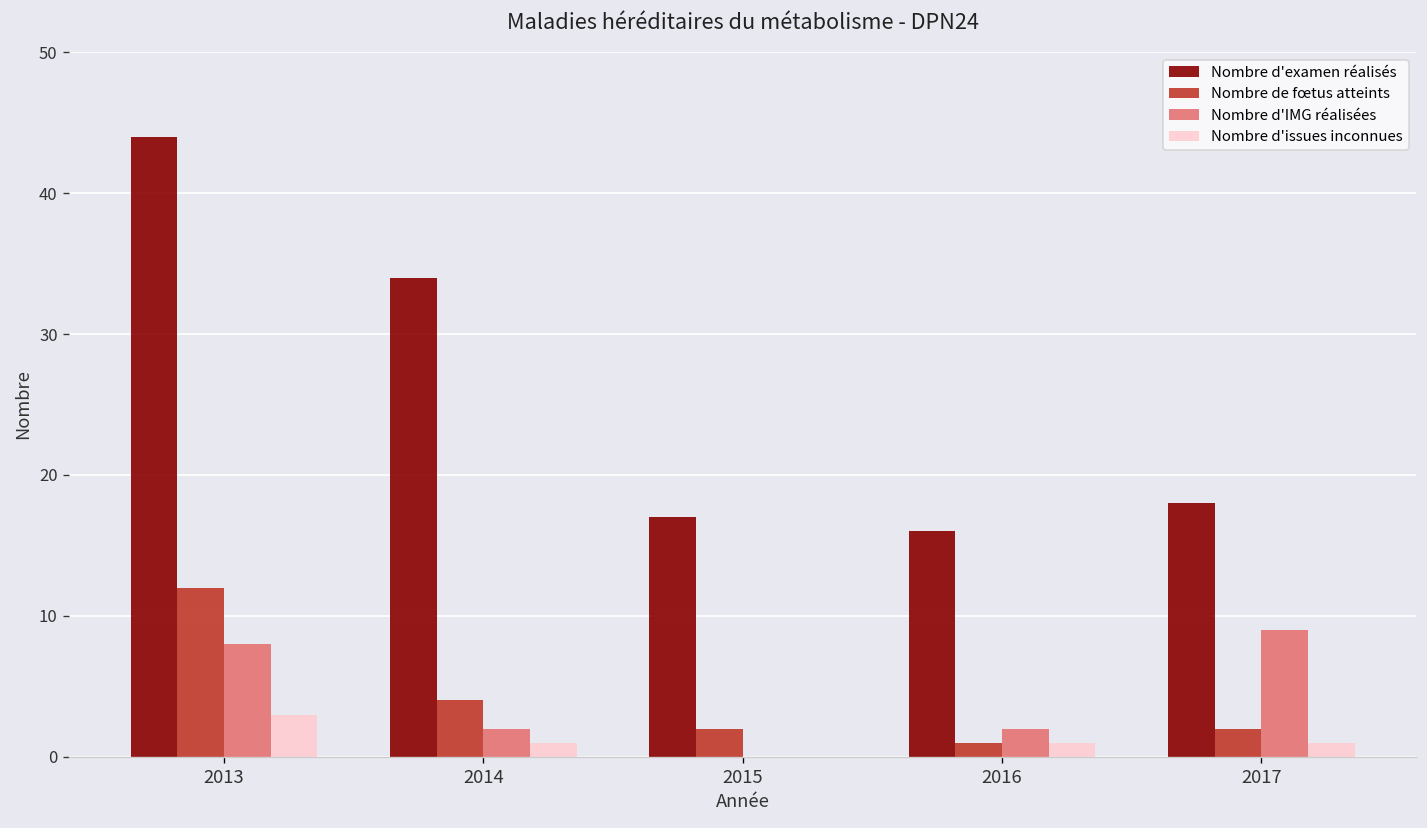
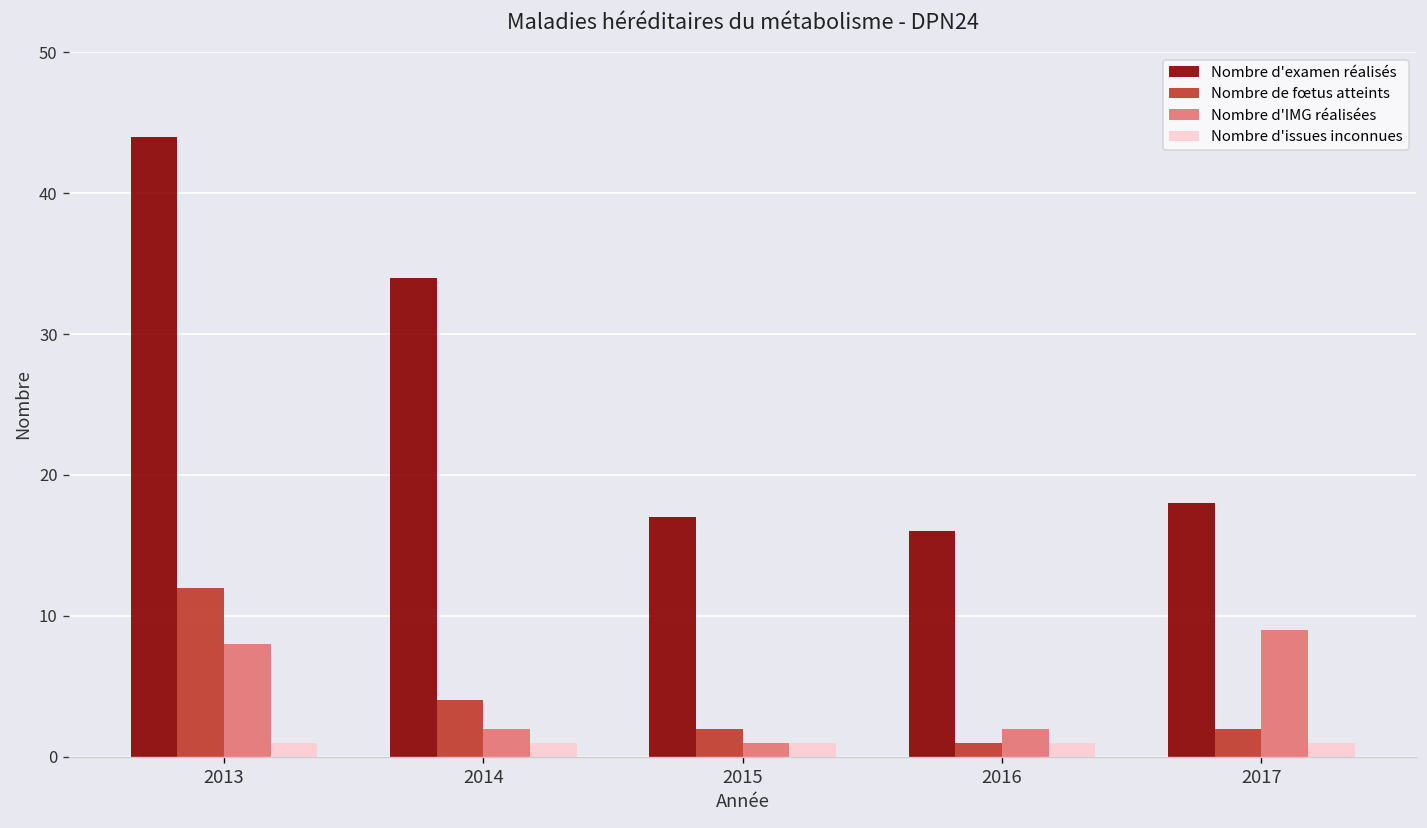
Nombre d'issues inconnues, 2013: 3 -> 1
Nombre d'IMG réalisées, 2015: 0 -> 1
Nombre d'issues inconnues, 2015: 0 -> 1
